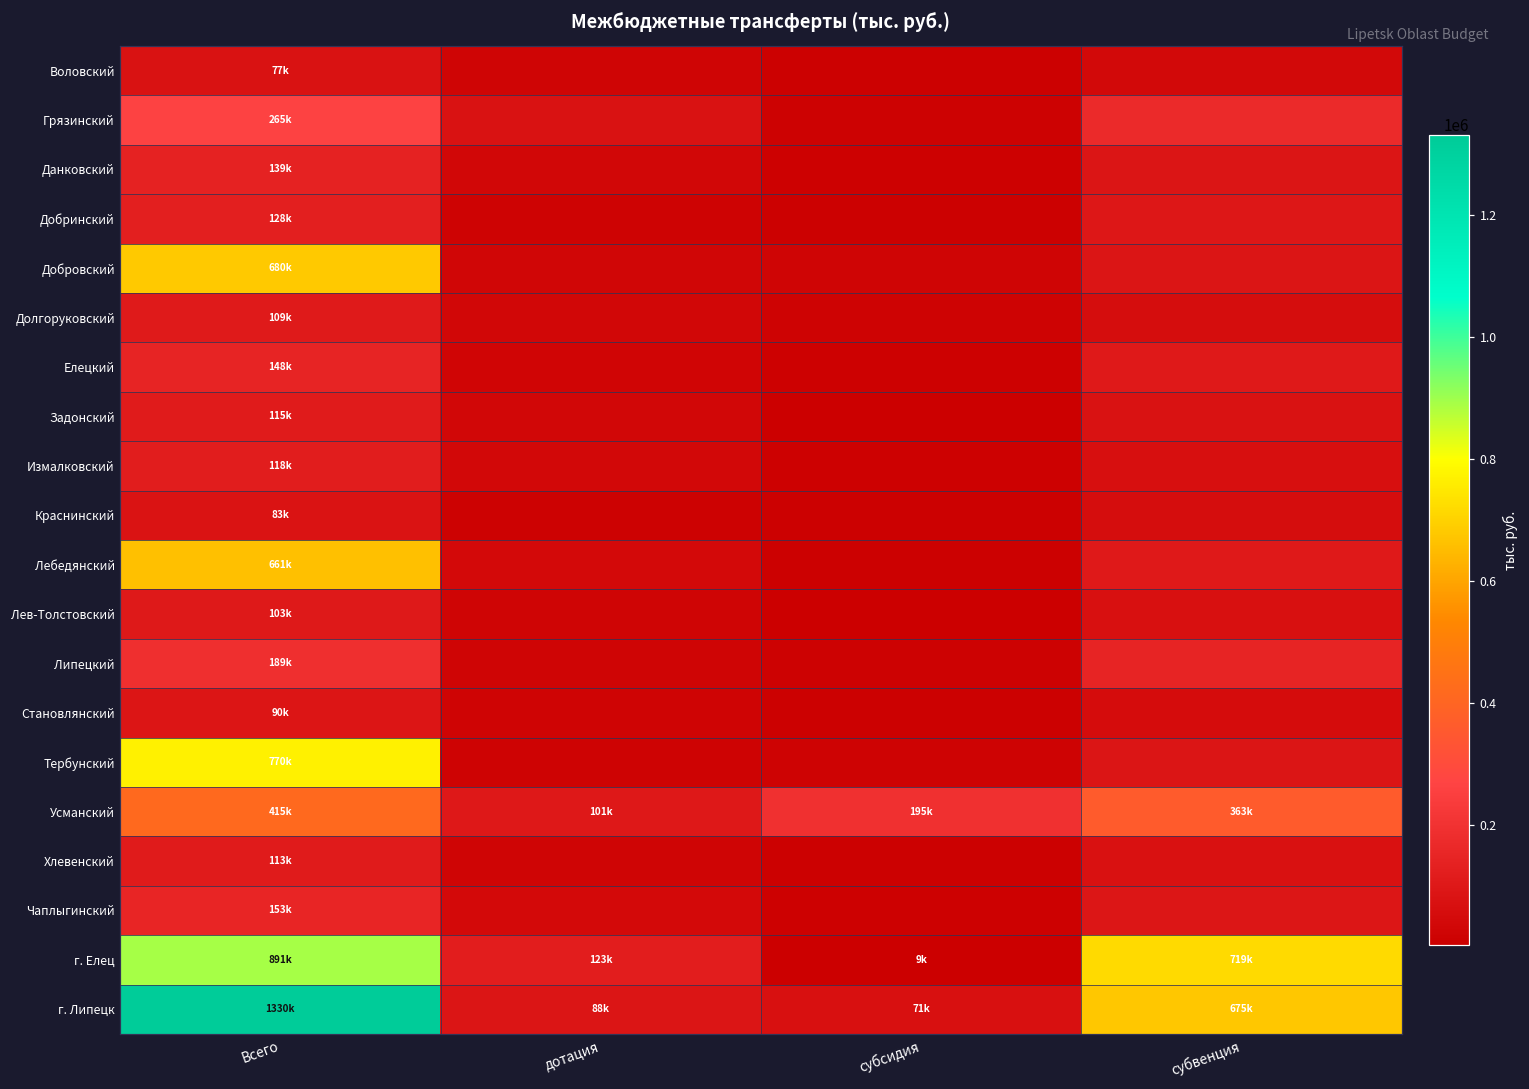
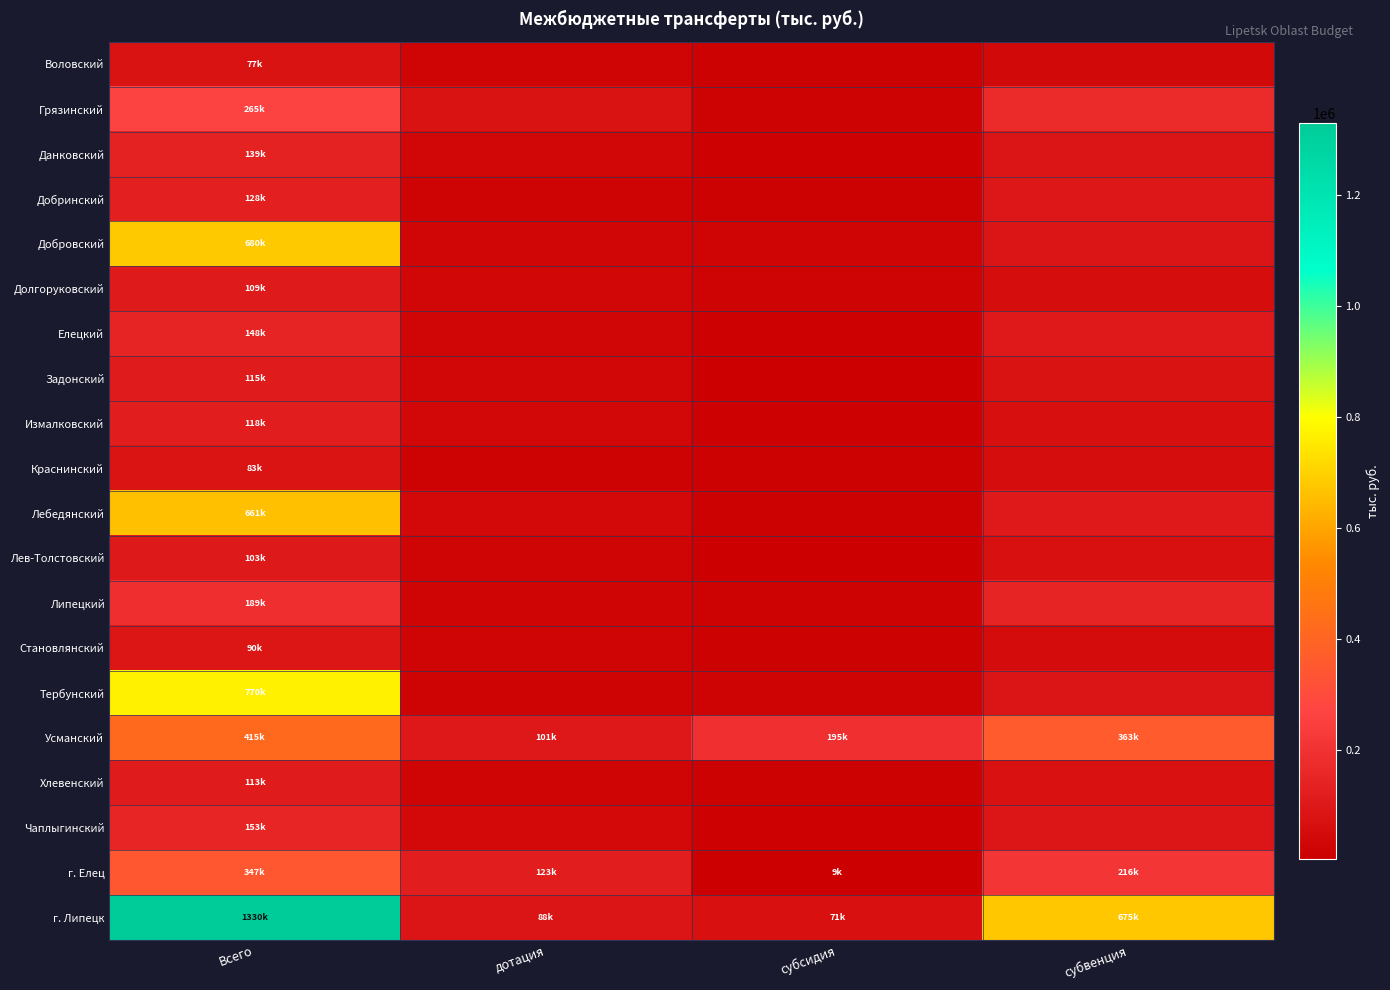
г. Елец, Всего: 891k -> 347k
г. Елец, субвенция: 719k -> 216k
